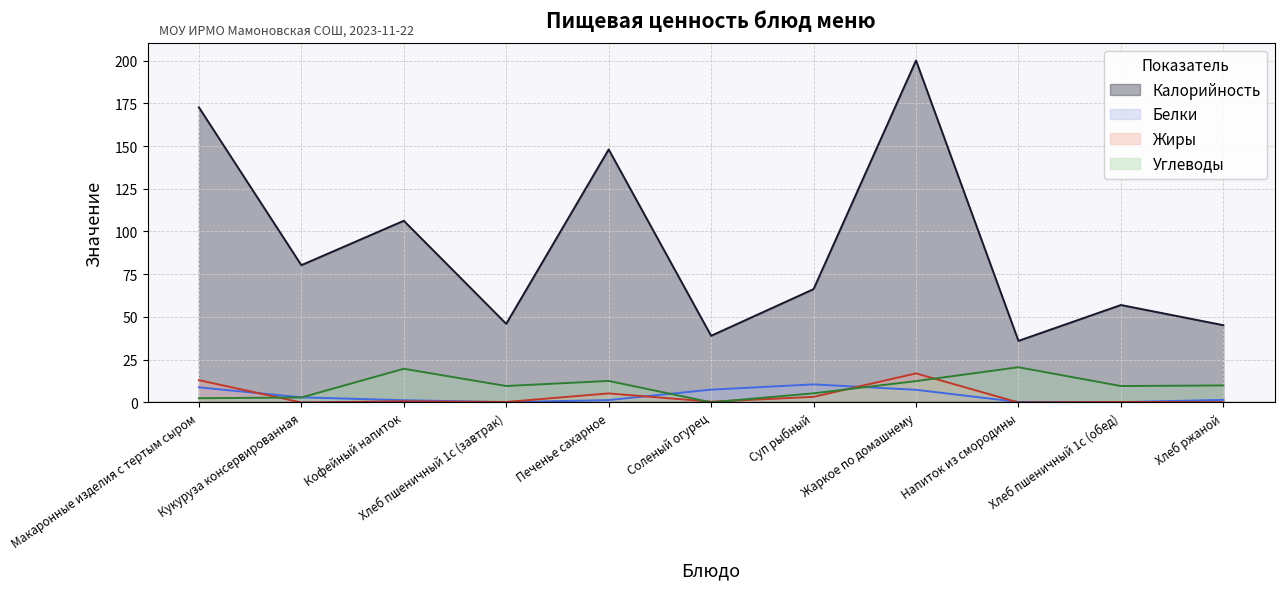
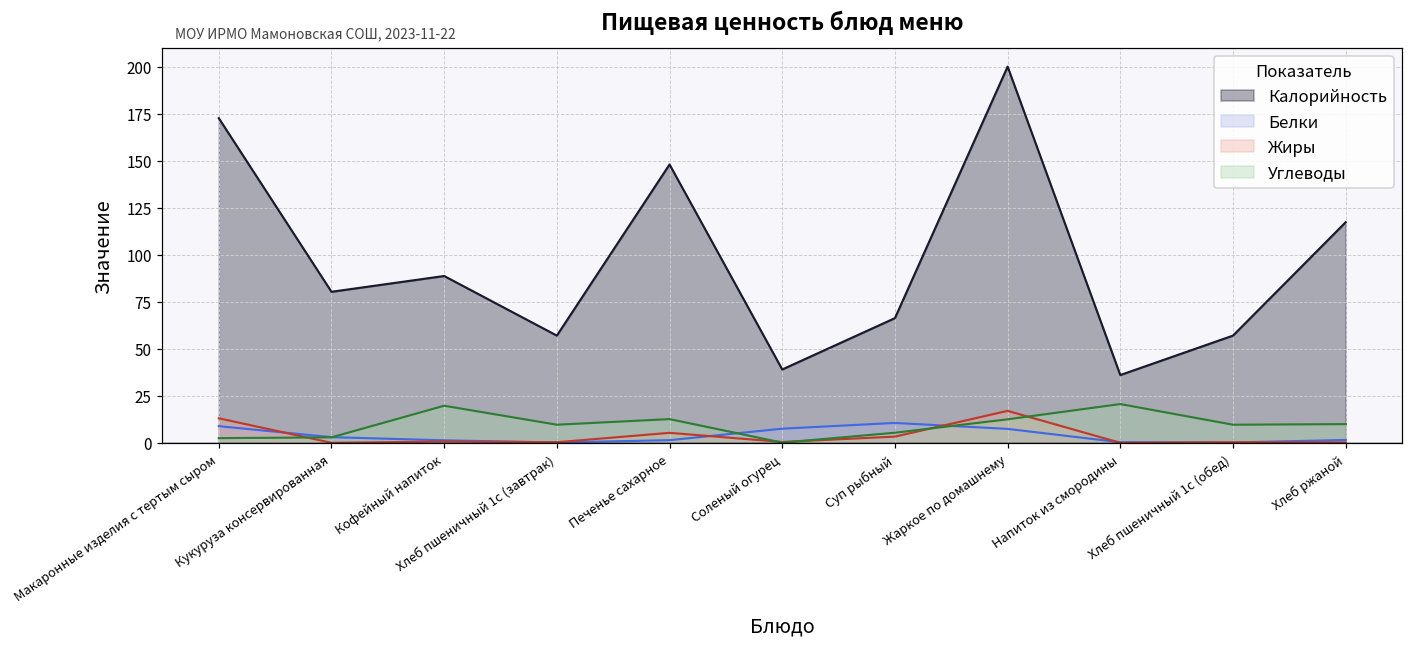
Калорийность, Кофейный напиток: 106 -> 89
Калорийность, Хлеб пшеничный 1с (завтрак): 46 -> 57
Калорийность, Хлеб ржаной: 45 -> 117
